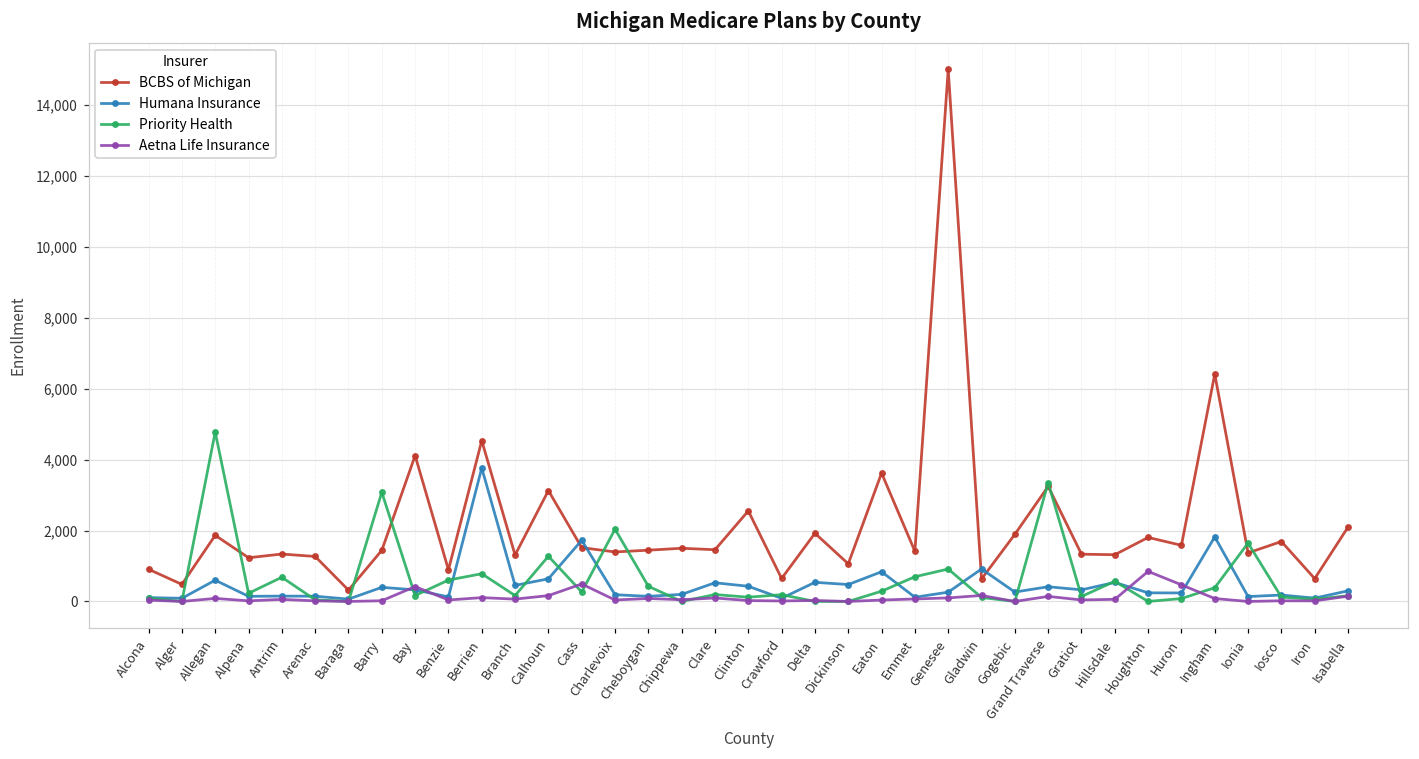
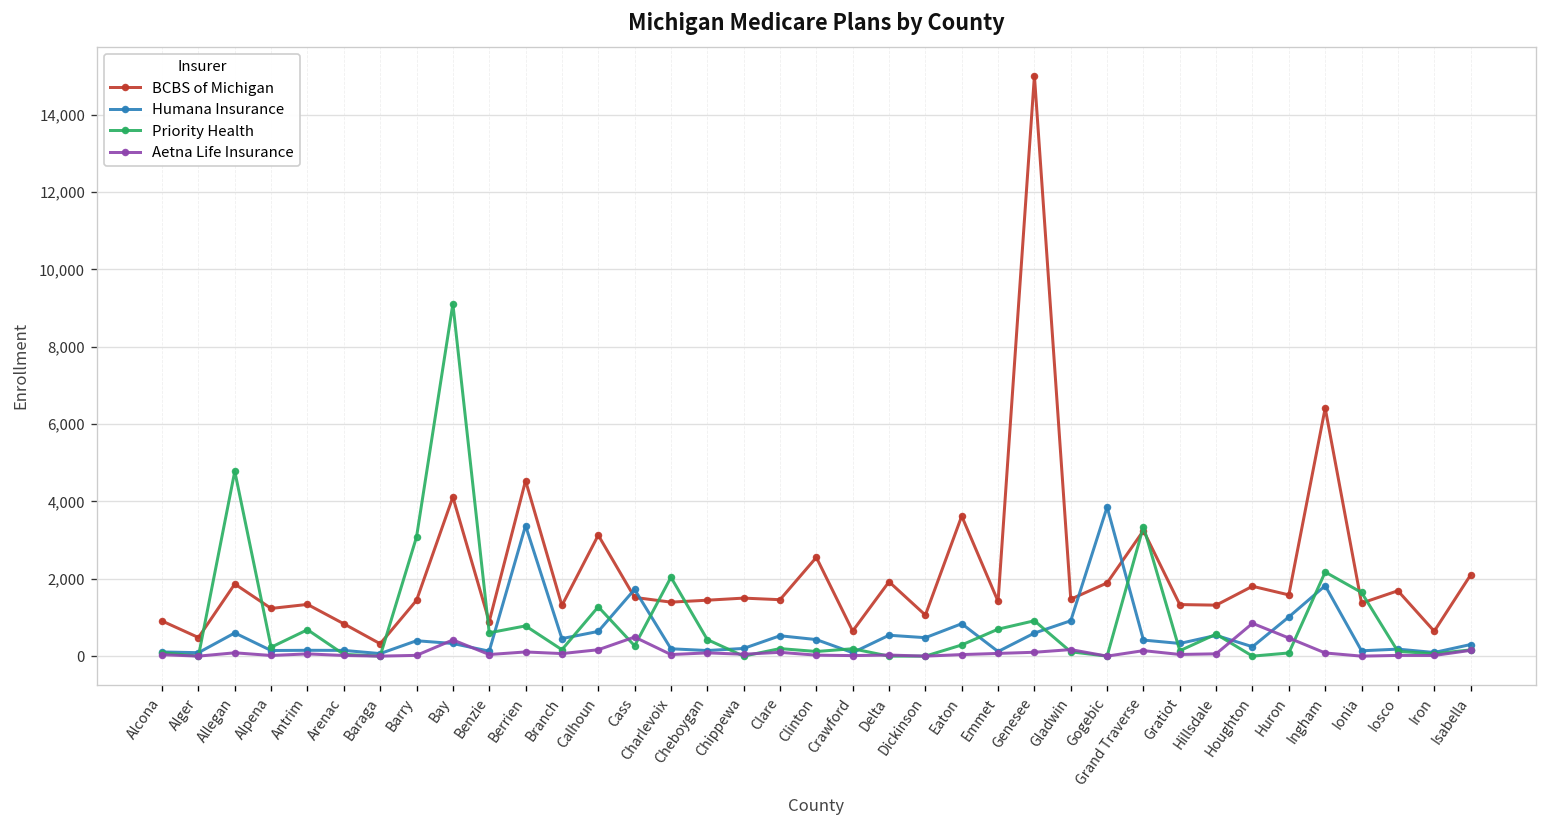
BCBS of Michigan, Arenac: 1,300 -> 800
Priority Health, Bay: 200 -> 9,100
Humana Insurance, Berrien: 3,800 -> 3,400
Humana Insurance, Genesee: 300 -> 600
BCBS of Michigan, Gladwin: 600 -> 1,500
Humana Insurance, Gogebic: 300 -> 3,900
Humana Insurance, Huron: 200 -> 1,000
Priority Health, Ingham: 400 -> 2,200
